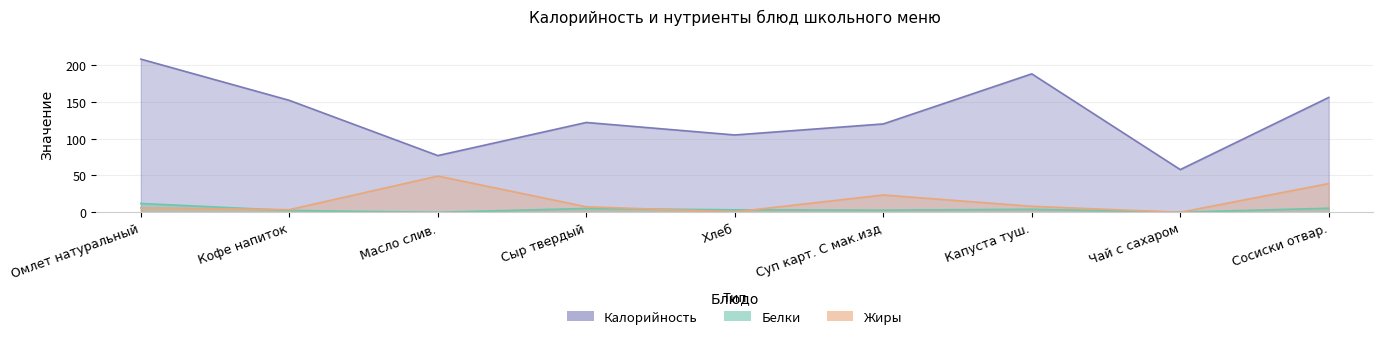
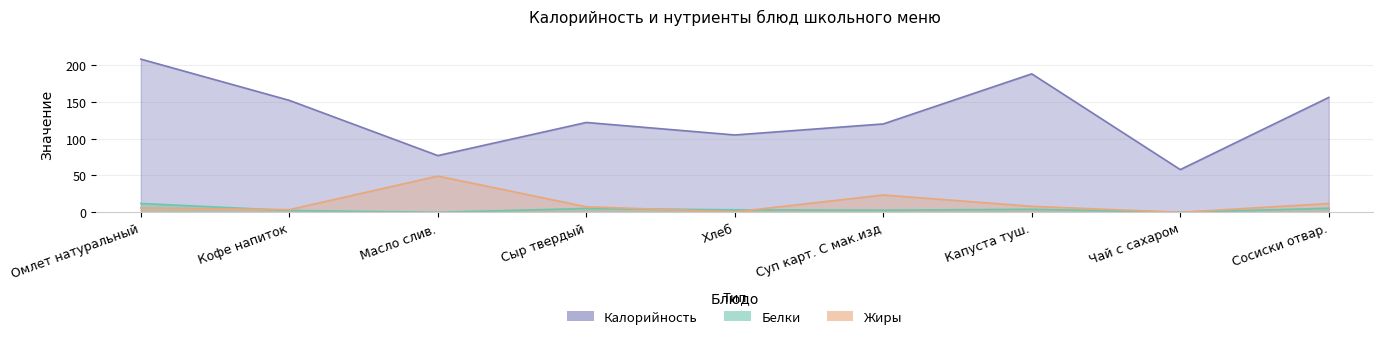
Жиры, Сосиски отвар.: 40 -> 10
